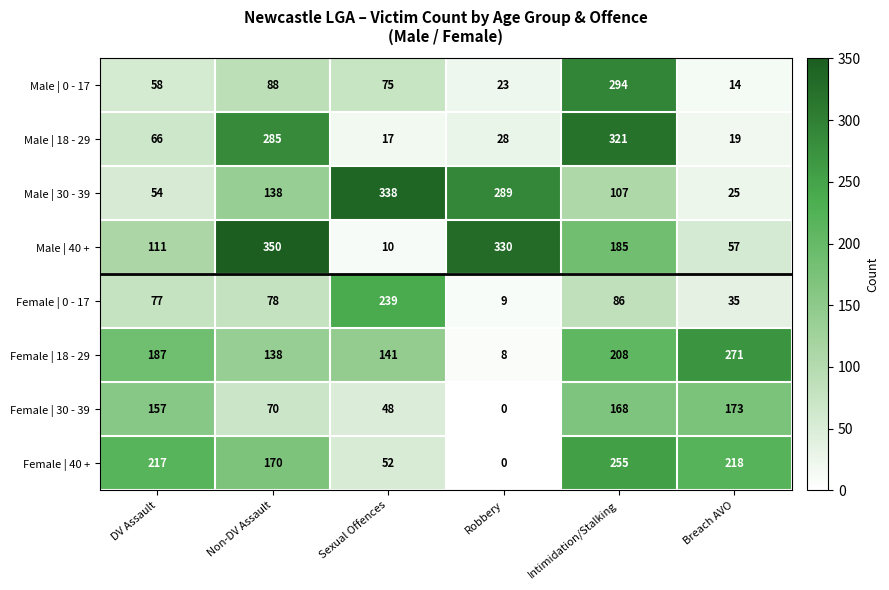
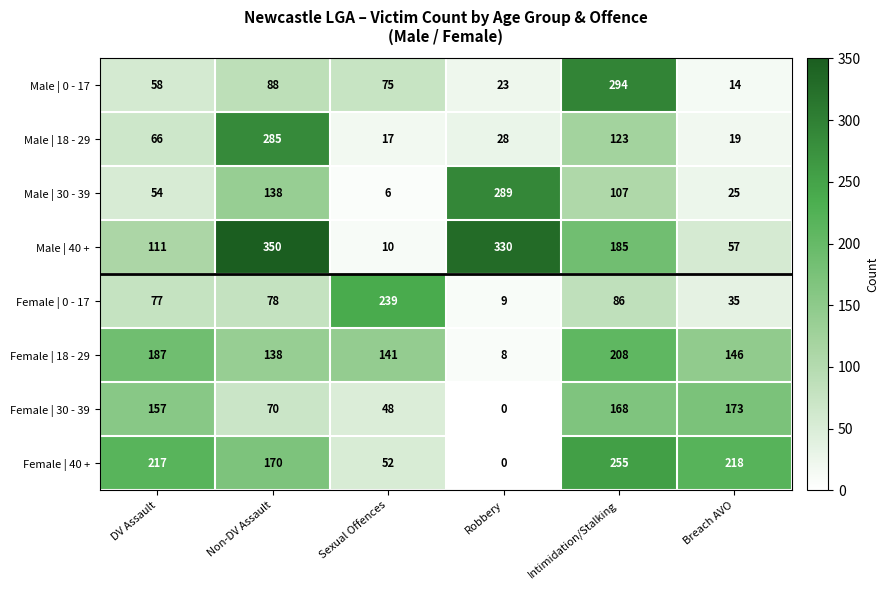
Male | 18 - 29, Intimidation/Stalking: 321 -> 123
Male | 30 - 39, Sexual Offences: 338 -> 6
Female | 18 - 29, Breach AVO: 271 -> 146
